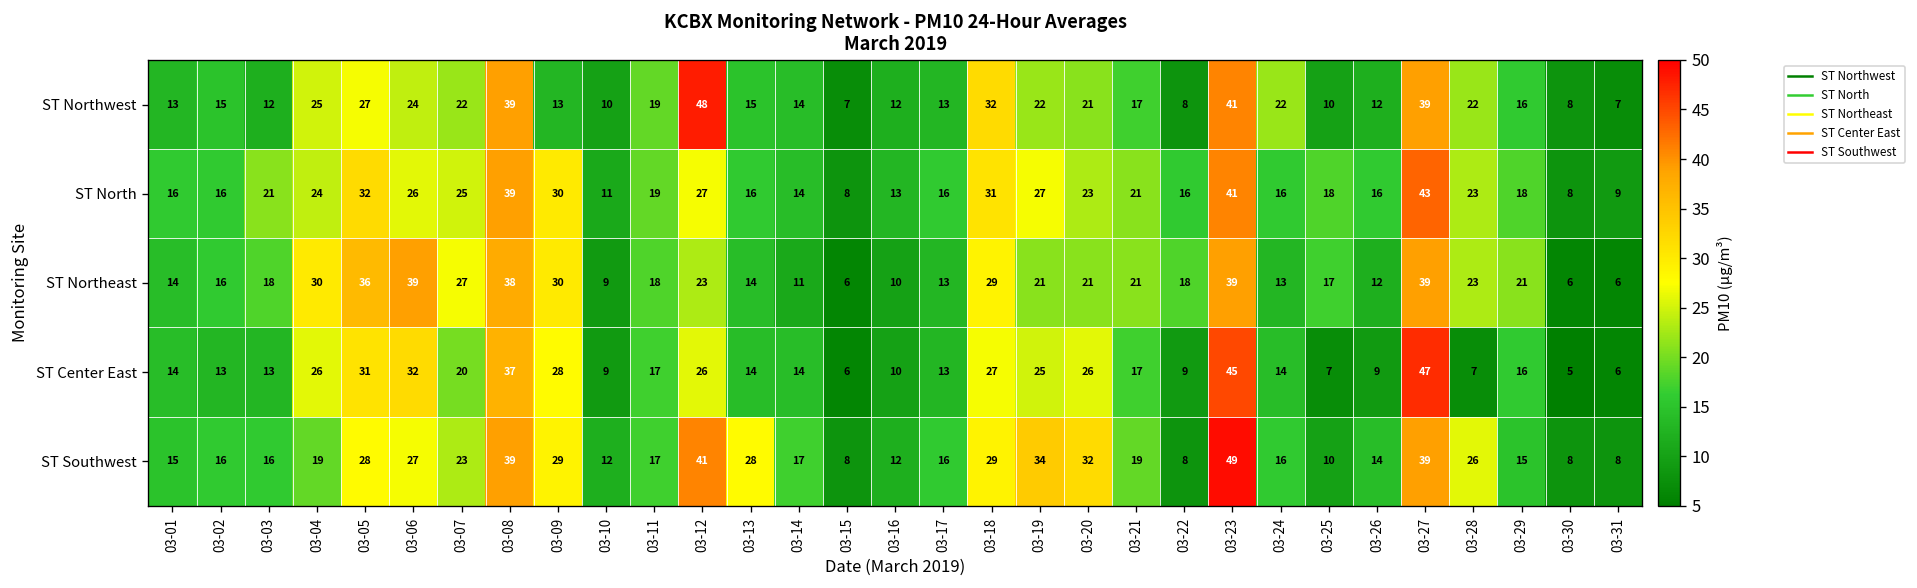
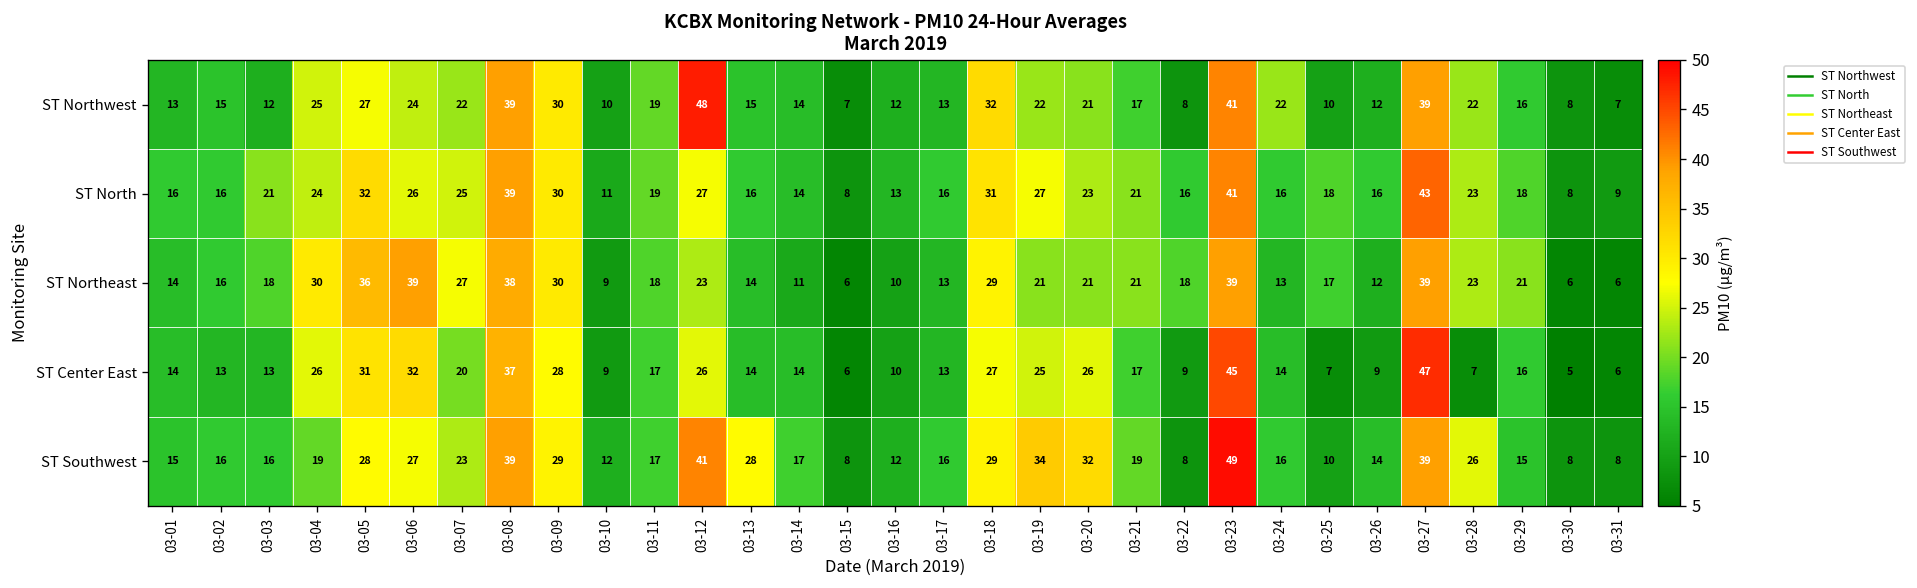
ST Northwest, 03-09: 13 -> 30
